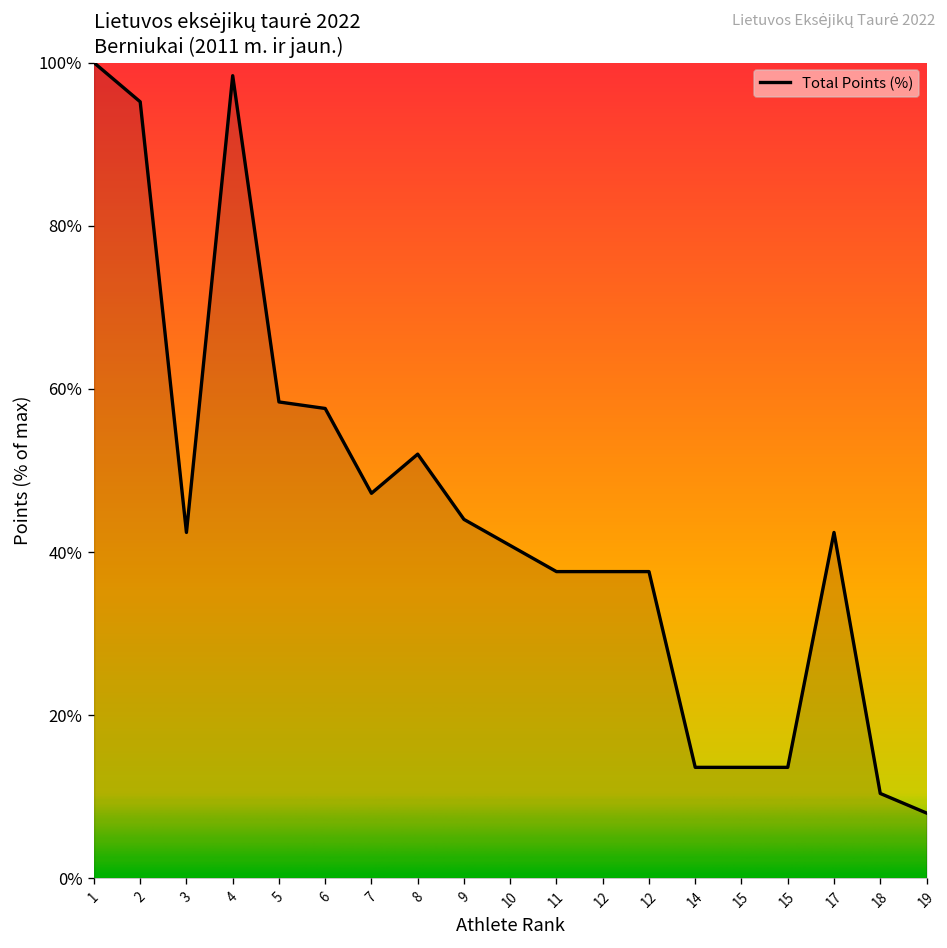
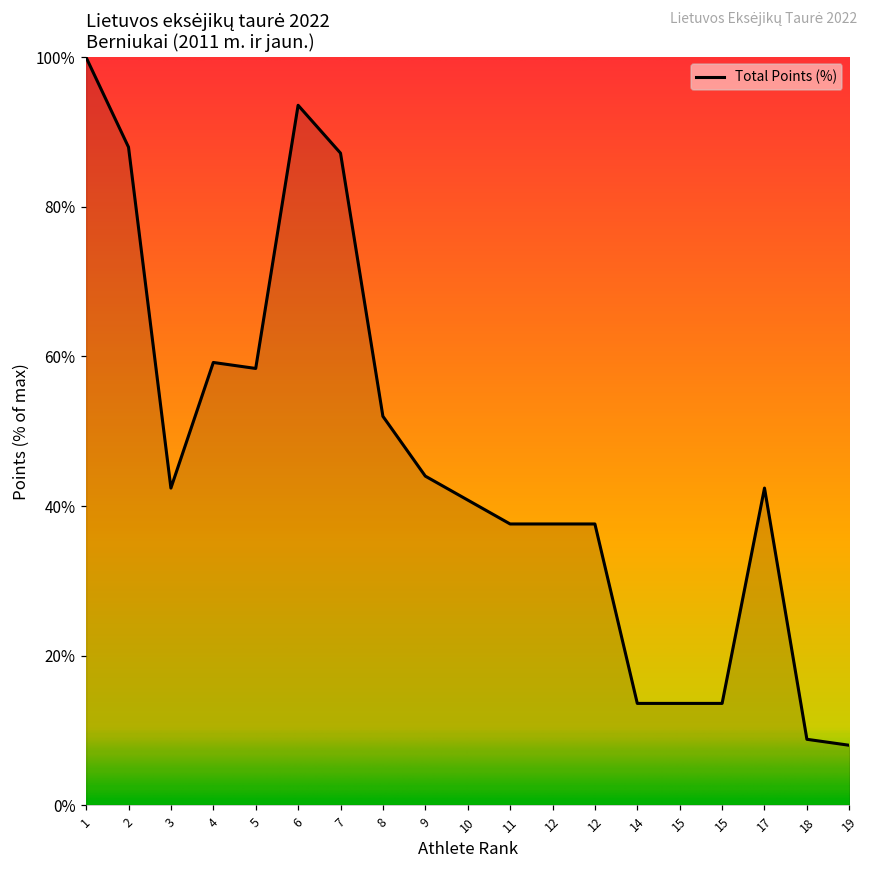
2: 95% -> 88%
4: 98% -> 59%
6: 58% -> 94%
7: 47% -> 87%
18: 10% -> 9%
